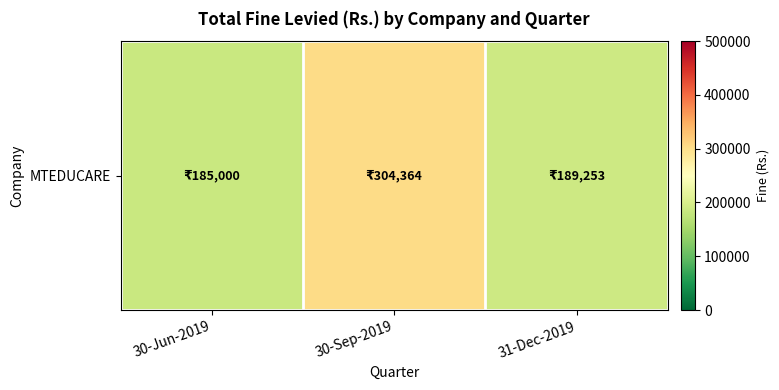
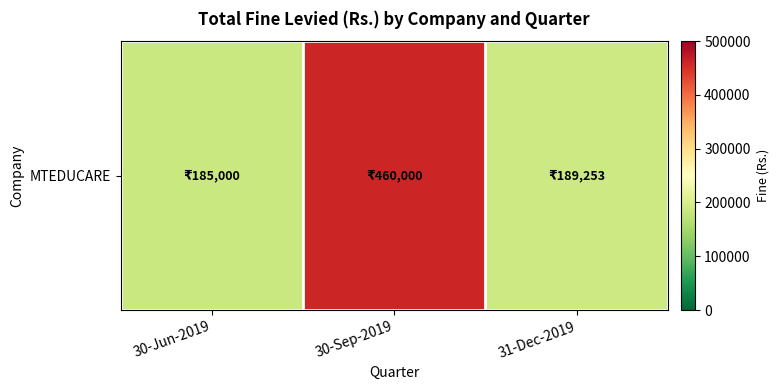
MTEDUCARE, 30-Sep-2019: 304,364 -> 460,000
